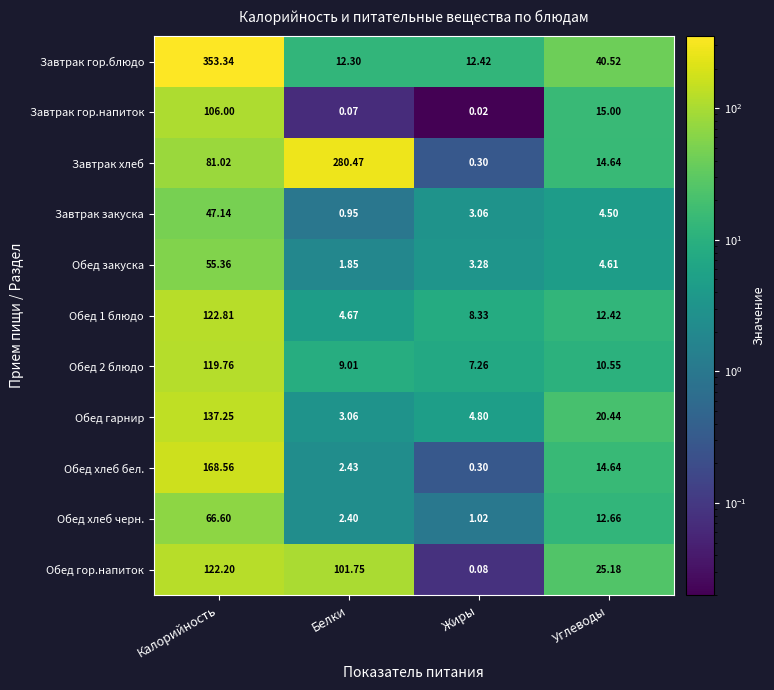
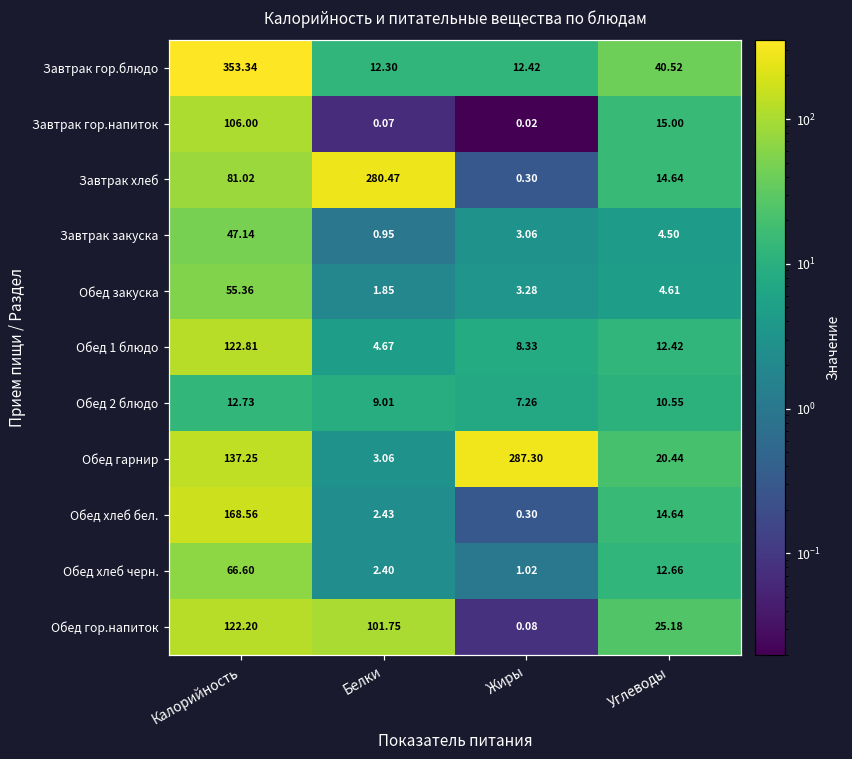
Обед 2 блюдо, Калорийность: 119.76 -> 12.73
Обед гарнир, Жиры: 4.80 -> 287.30
